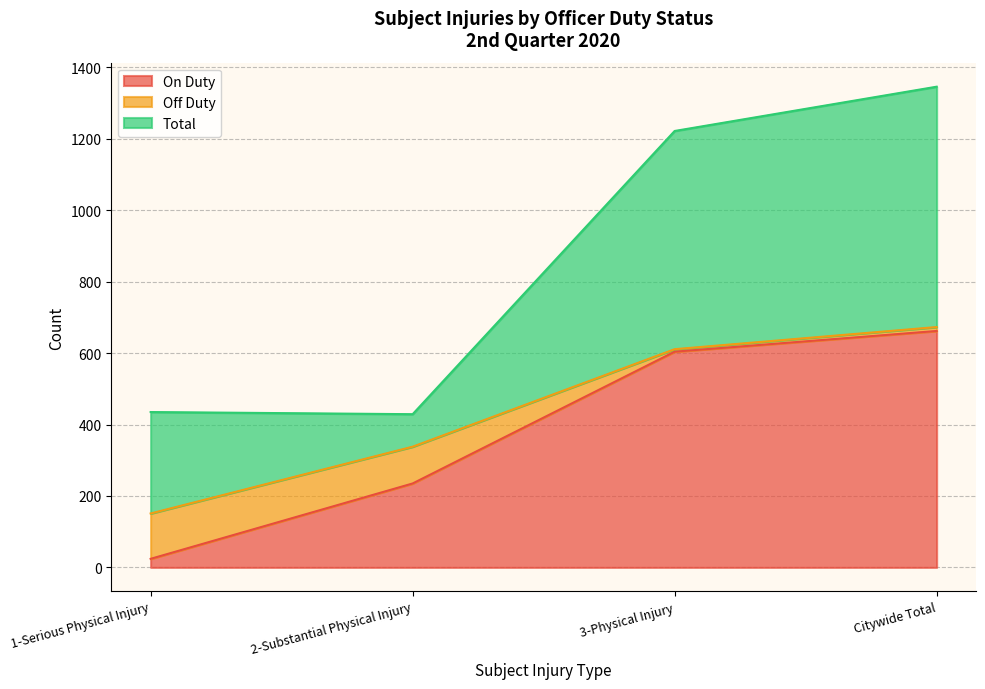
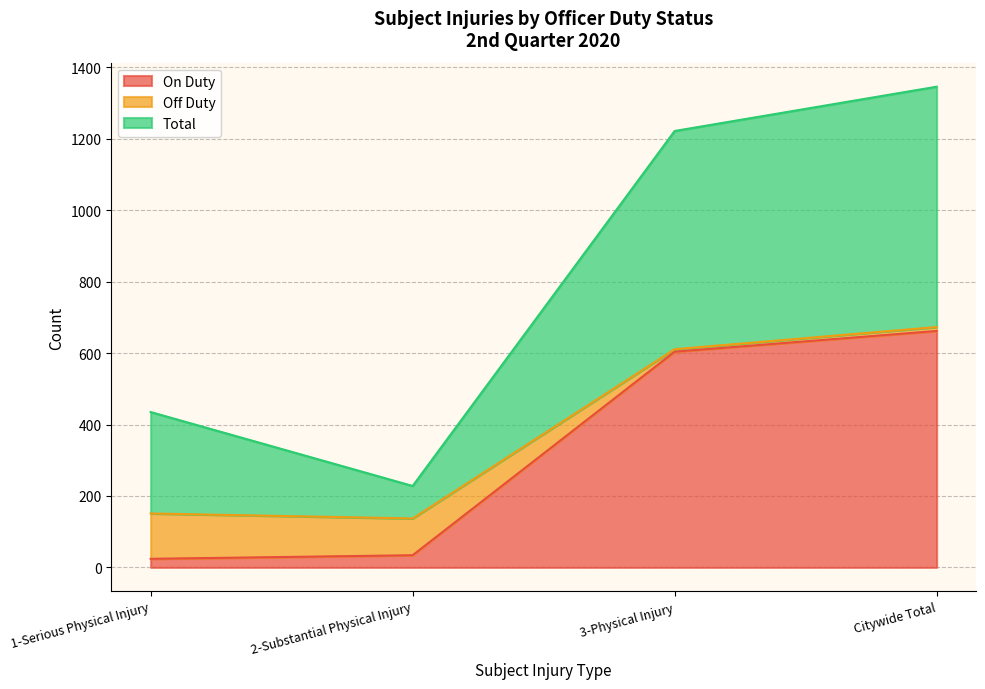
On Duty, 2-Substantial Physical Injury: 240 -> 30
